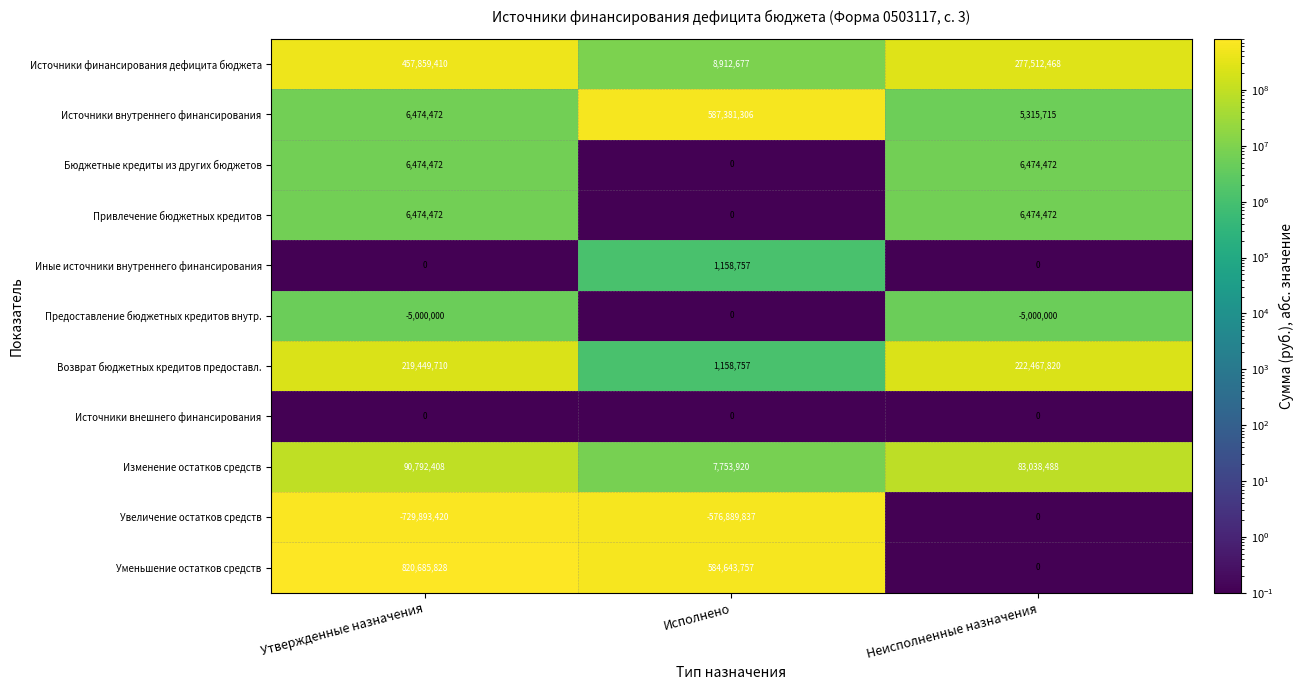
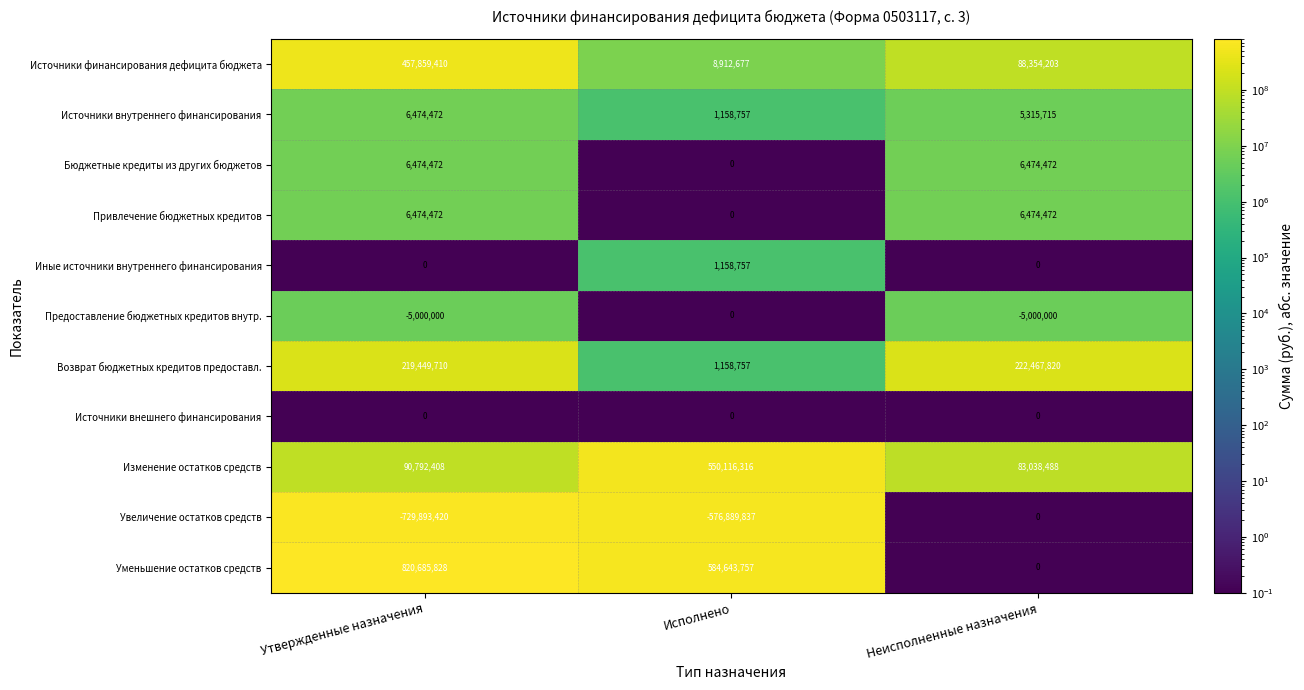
Источники финансирования дефицита бюджета, Неисполненные назначения: 277,512,468 -> 88,354,203
Источники внутреннего финансирования, Исполнено: 587,381,306 -> 1,158,757
Изменение остатков средств, Исполнено: 7,753,920 -> 550,116,316
